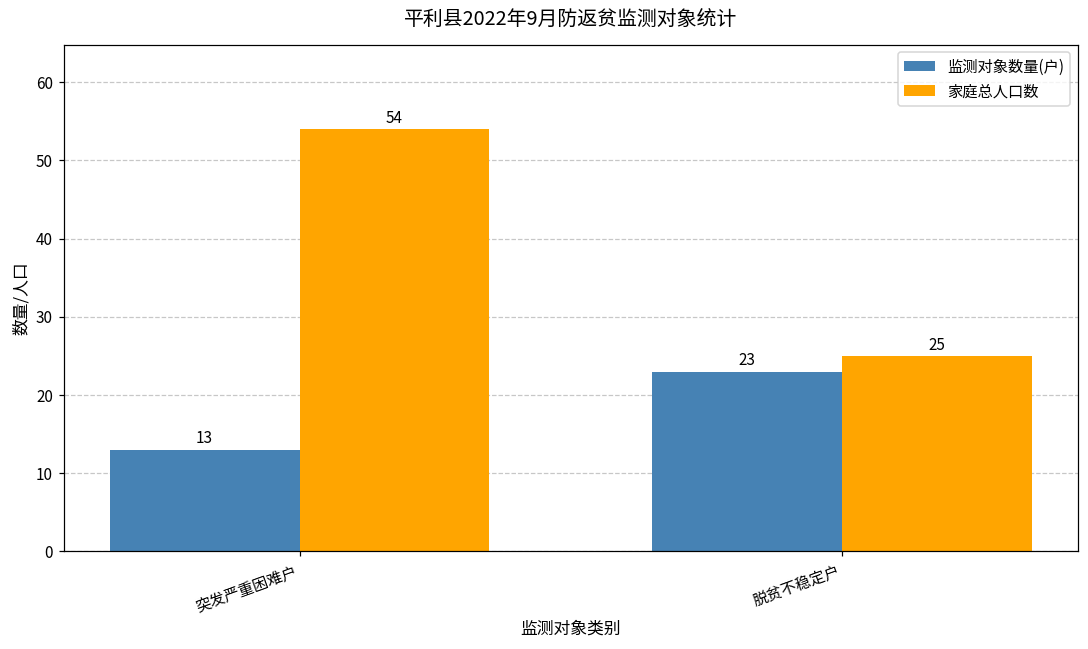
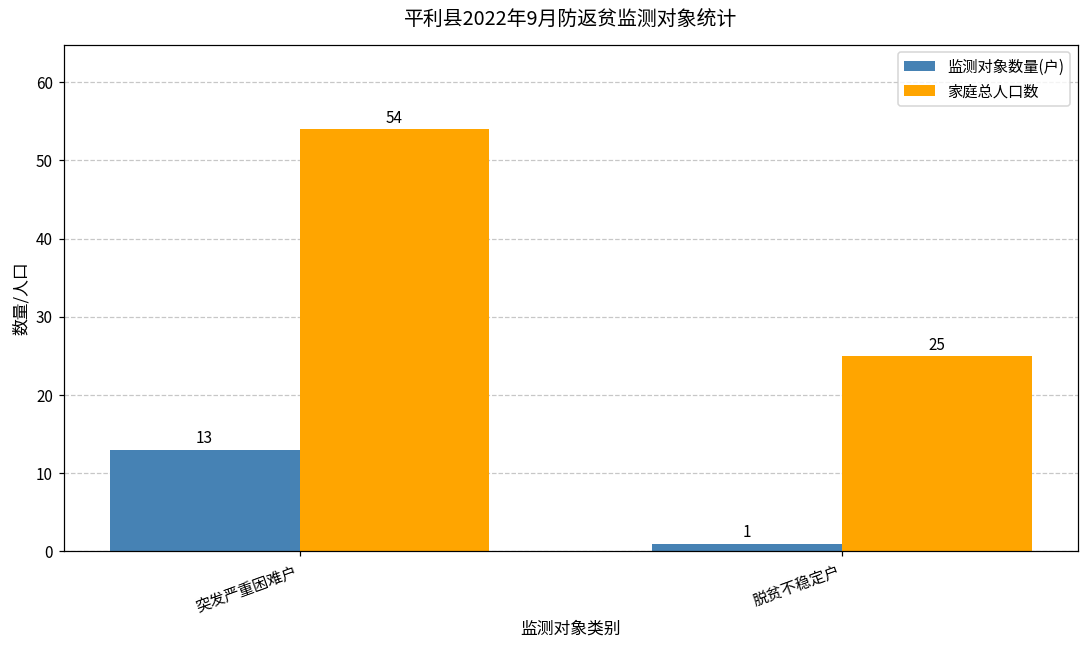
监测对象数量(户), 脱贫不稳定户: 23 -> 1
